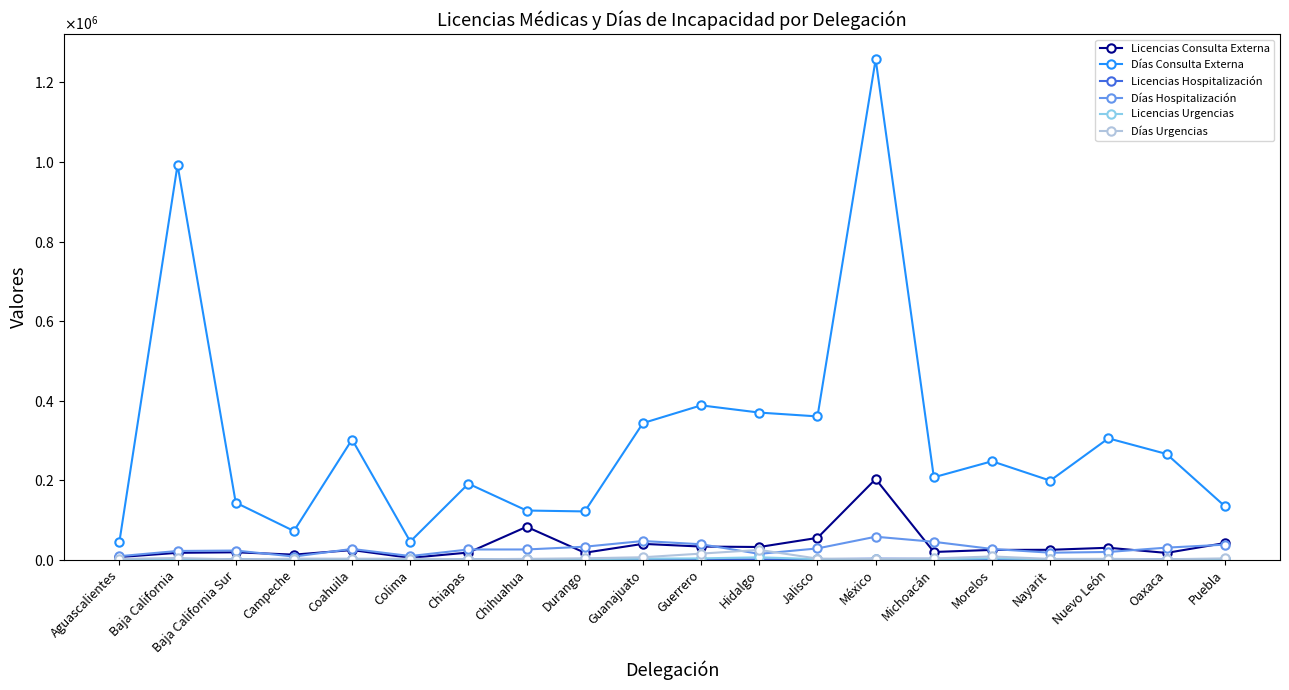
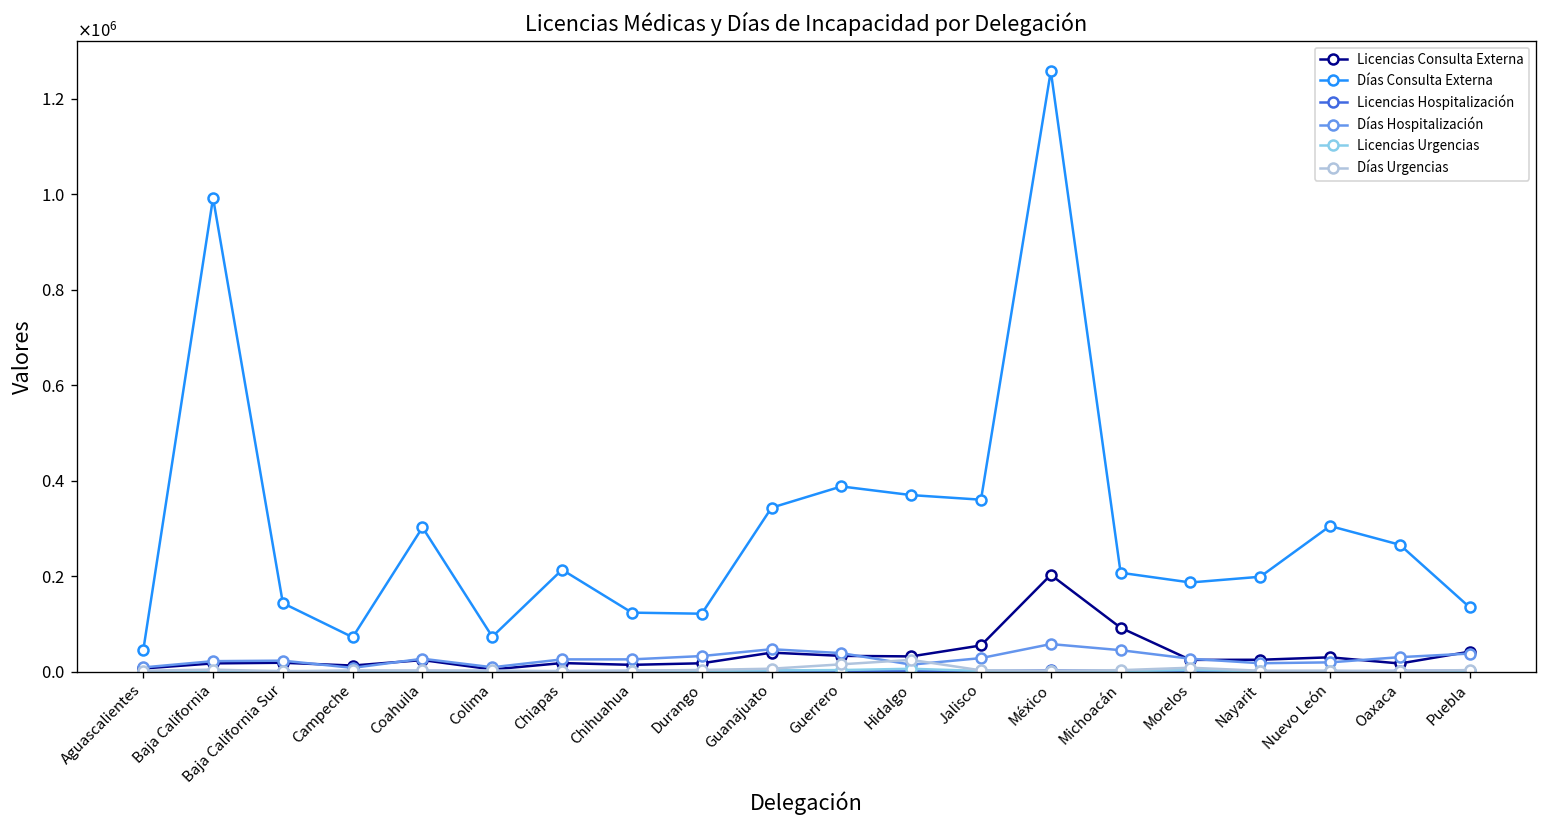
Días Consulta Externa, Colima: 50000 -> 70000
Días Consulta Externa, Chiapas: 190000 -> 210000
Licencias Consulta Externa, Chihuahua: 80000 -> 10000
Licencias Consulta Externa, Michoacán: 20000 -> 90000
Días Consulta Externa, Morelos: 250000 -> 190000
